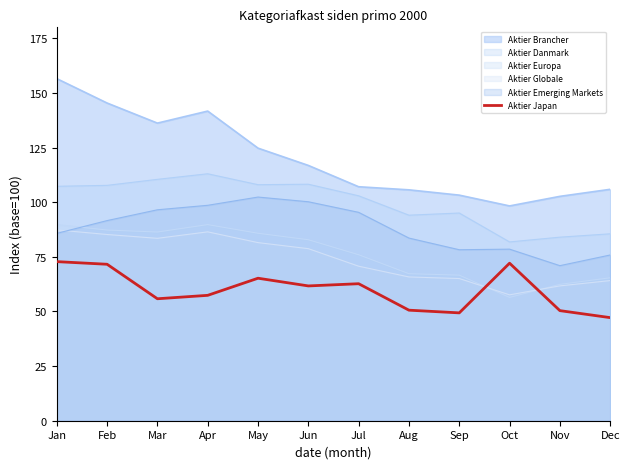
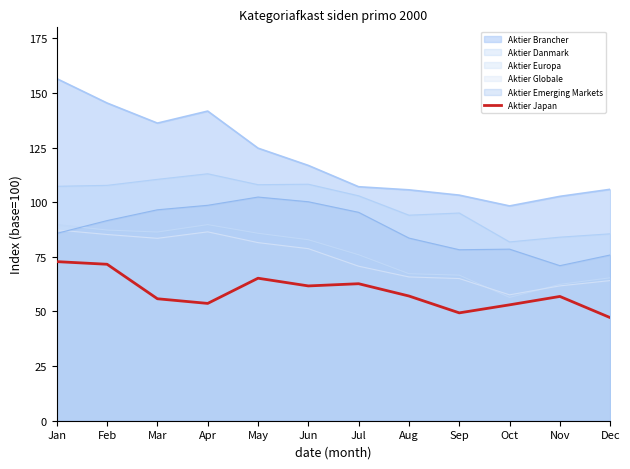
Aktier Japan, Apr: 57 -> 54
Aktier Japan, Aug: 51 -> 57
Aktier Japan, Oct: 72 -> 53
Aktier Japan, Nov: 50 -> 57
